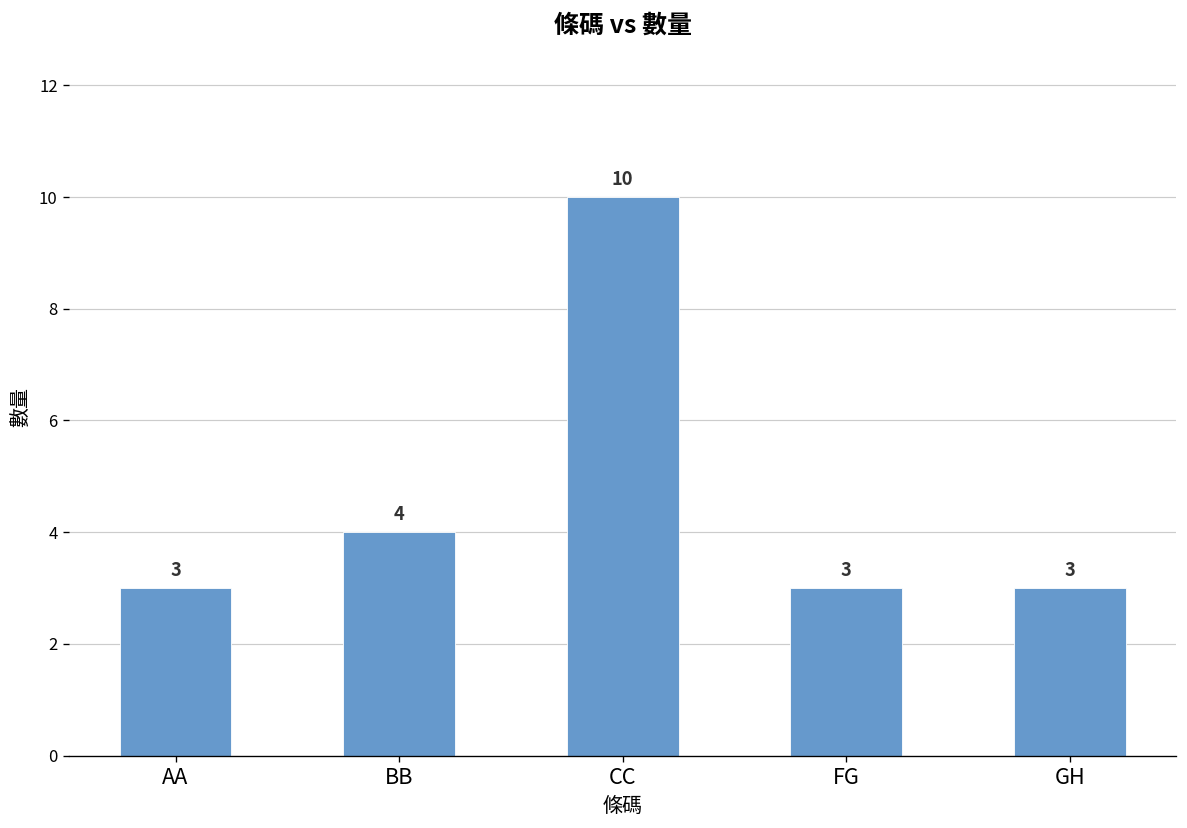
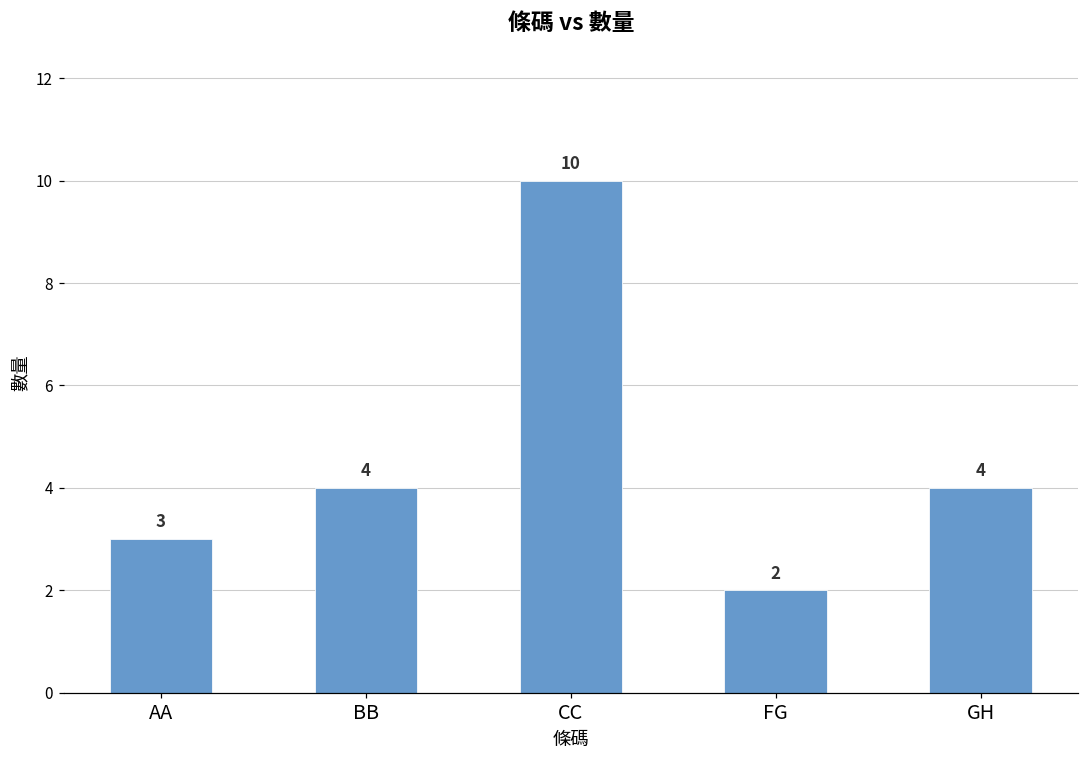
FG: 3 -> 2
GH: 3 -> 4
